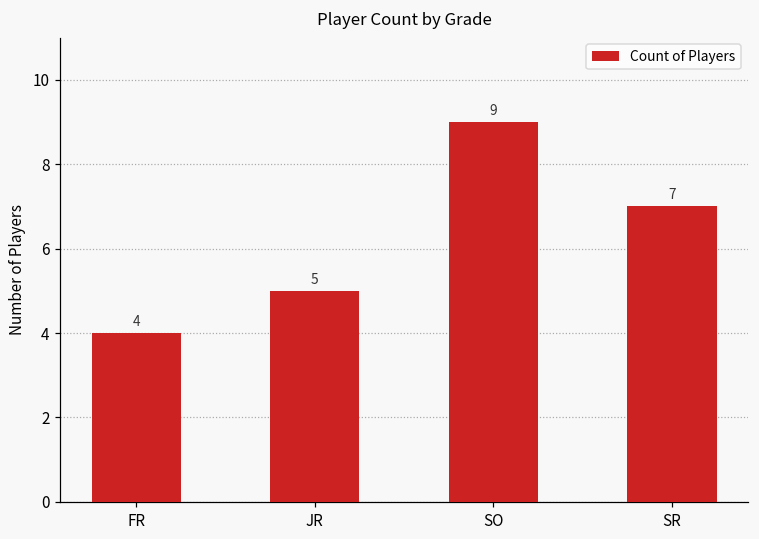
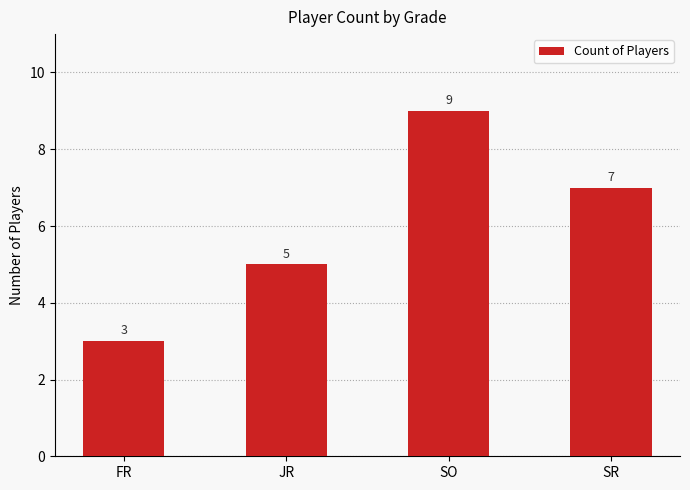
FR: 4 -> 3
